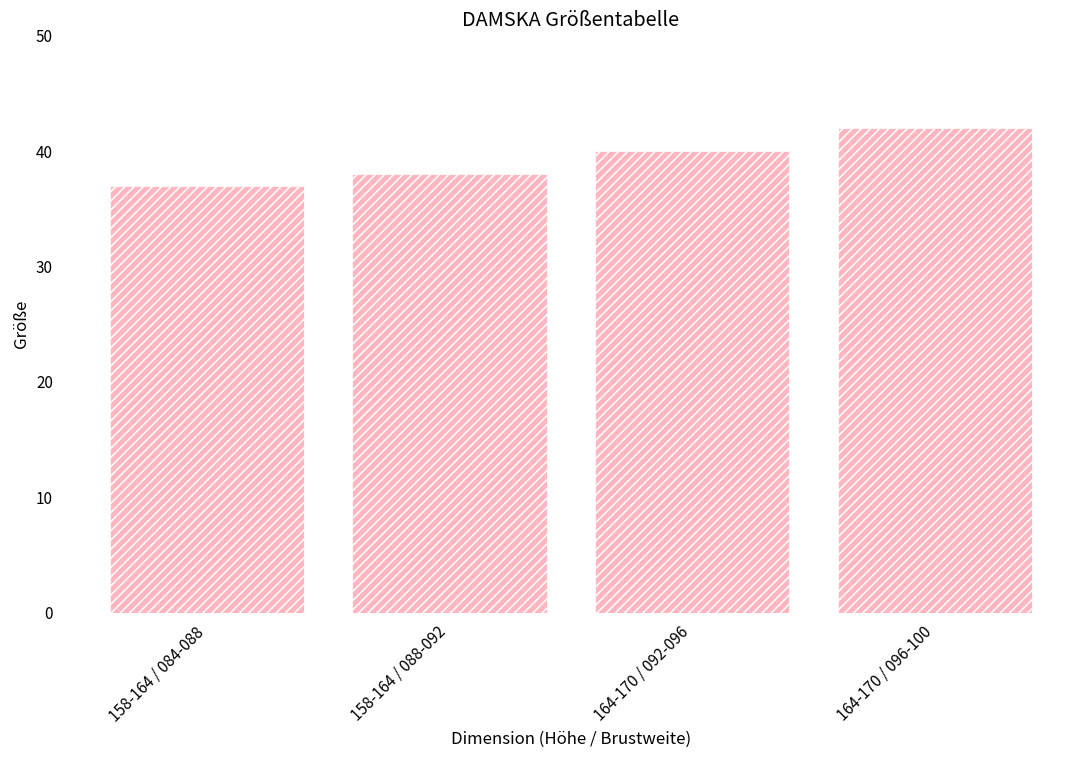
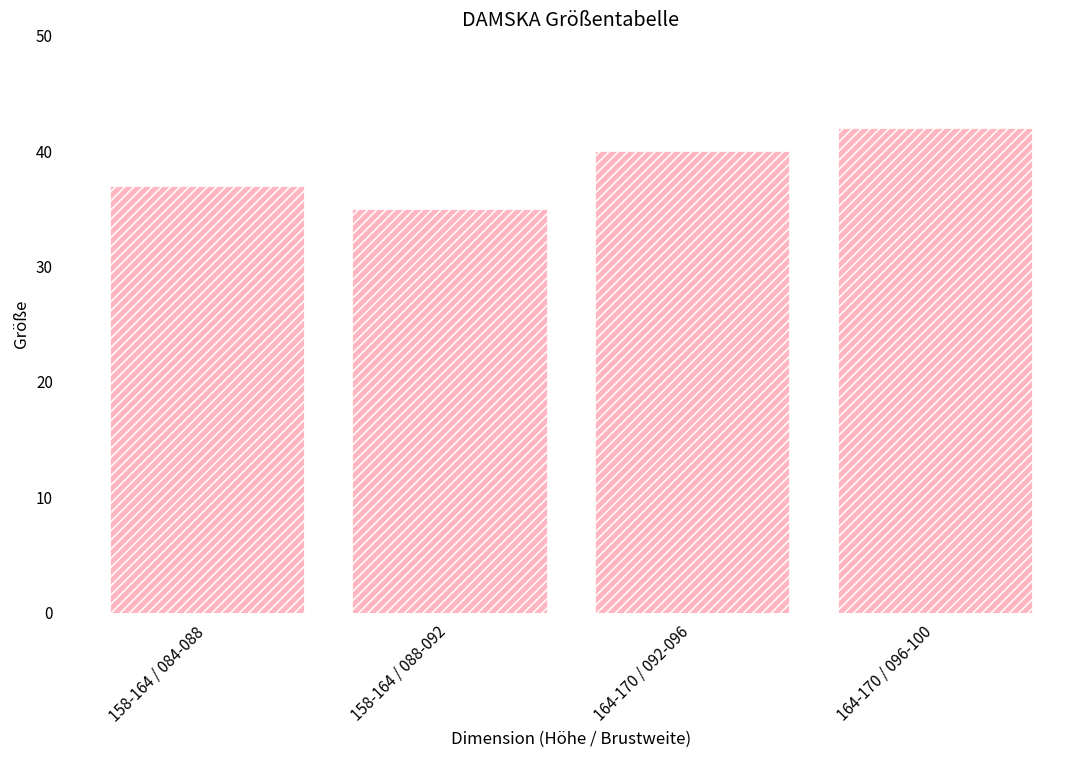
158-164 / 088-092: 38 -> 35
